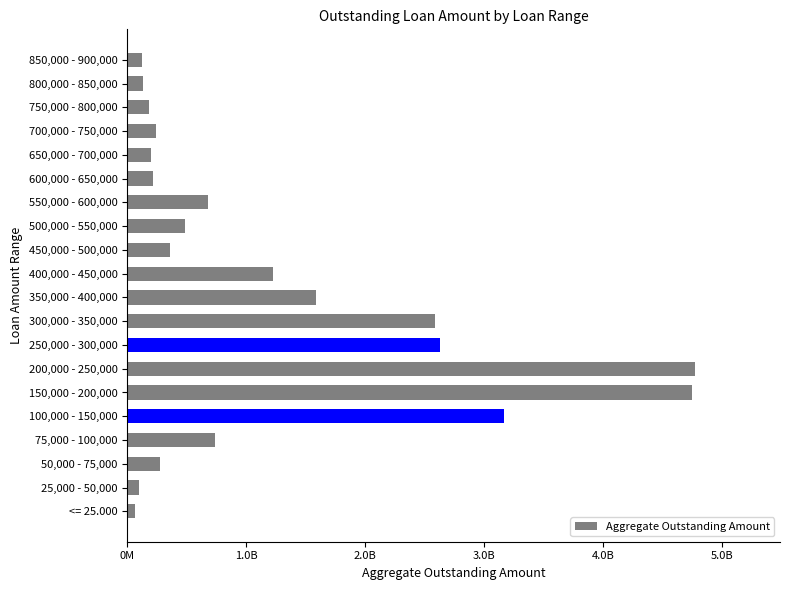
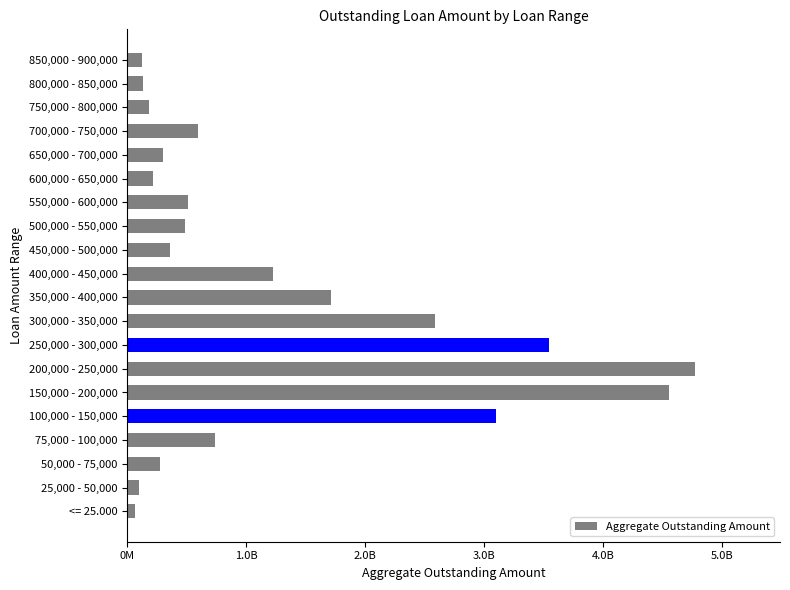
700,000 - 750,000: 240000000 -> 600000000
650,000 - 700,000: 200000000 -> 300000000
550,000 - 600,000: 680000000 -> 510000000
350,000 - 400,000: 1590000000 -> 1710000000
250,000 - 300,000: 2630000000 -> 3540000000
150,000 - 200,000: 4750000000 -> 4550000000
100,000 - 150,000: 3170000000 -> 3100000000
